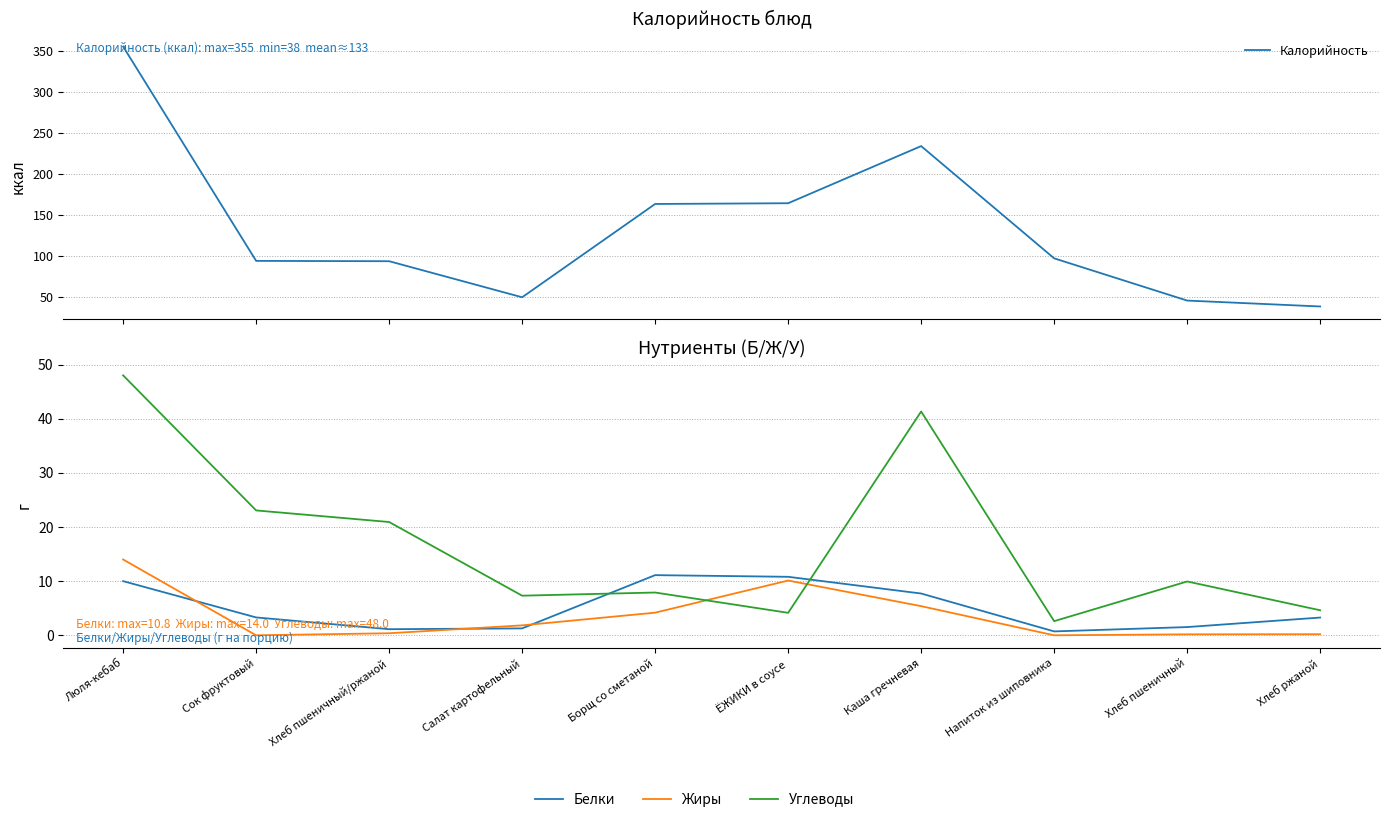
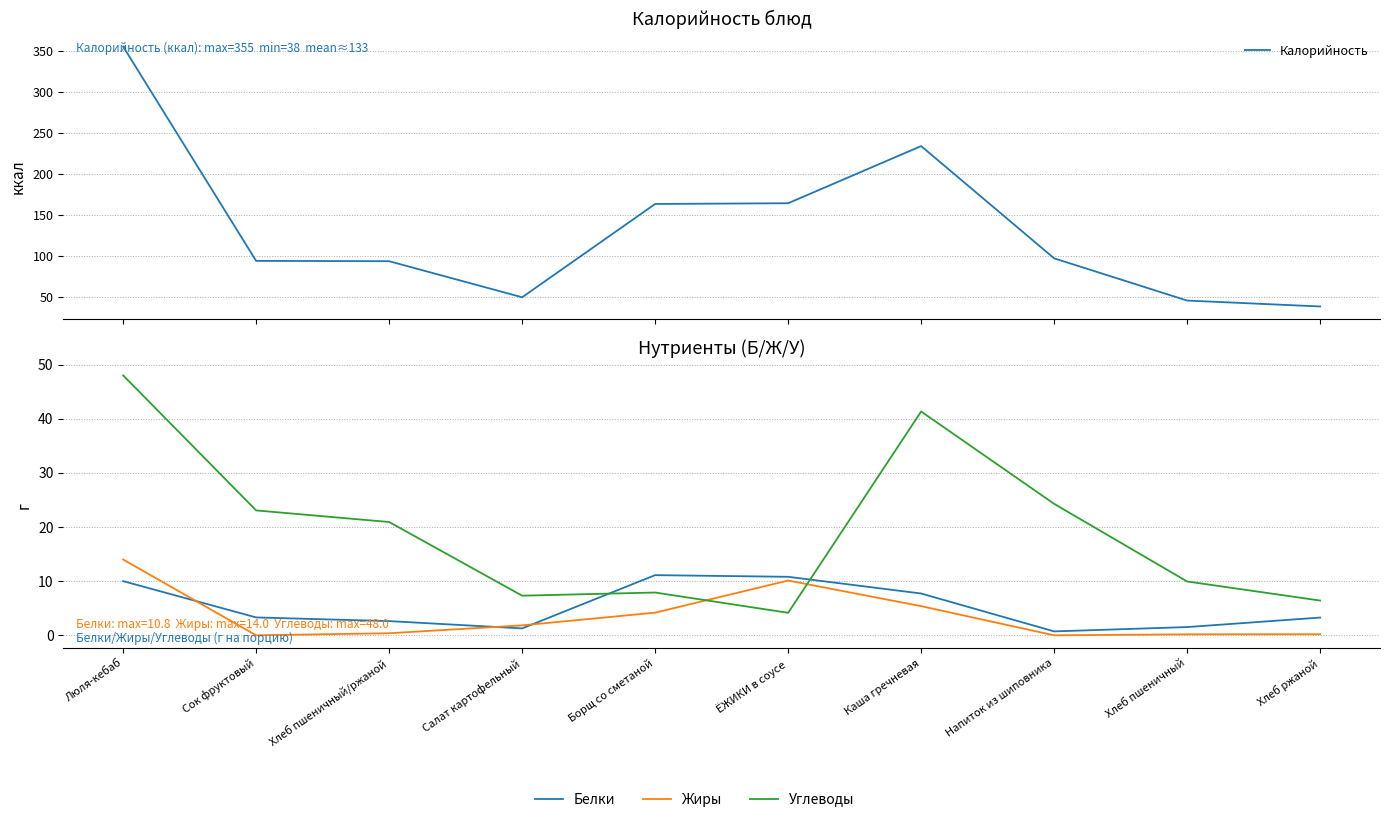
Нутриенты (Б/Ж/У), Белки, Хлеб пшеничный/ржаной: 1 -> 3
Нутриенты (Б/Ж/У), Углеводы, Напиток из шиповника: 3 -> 24
Нутриенты (Б/Ж/У), Углеводы, Хлеб ржаной: 5 -> 6
